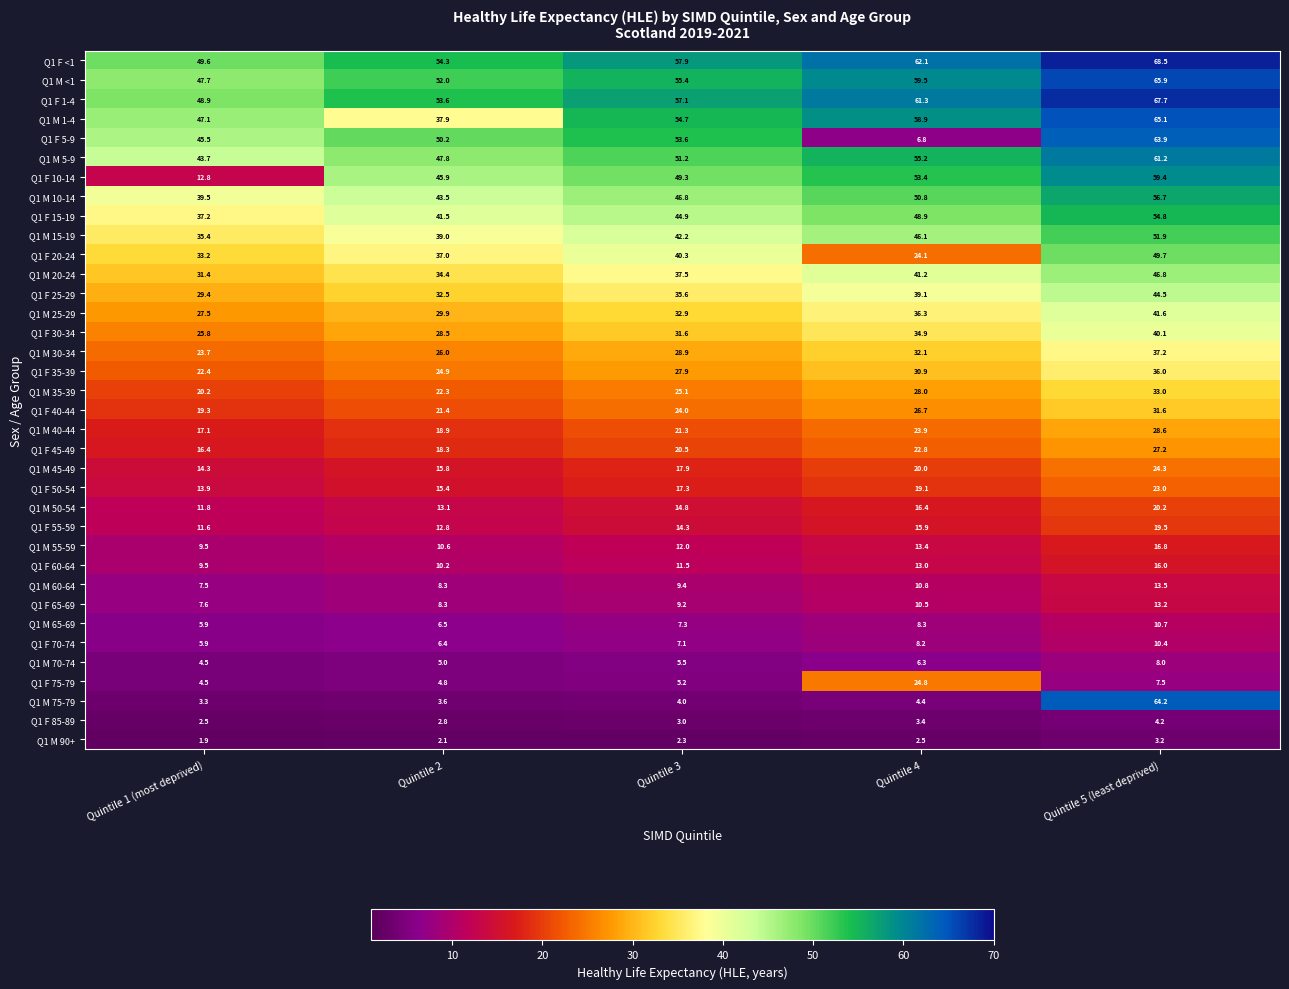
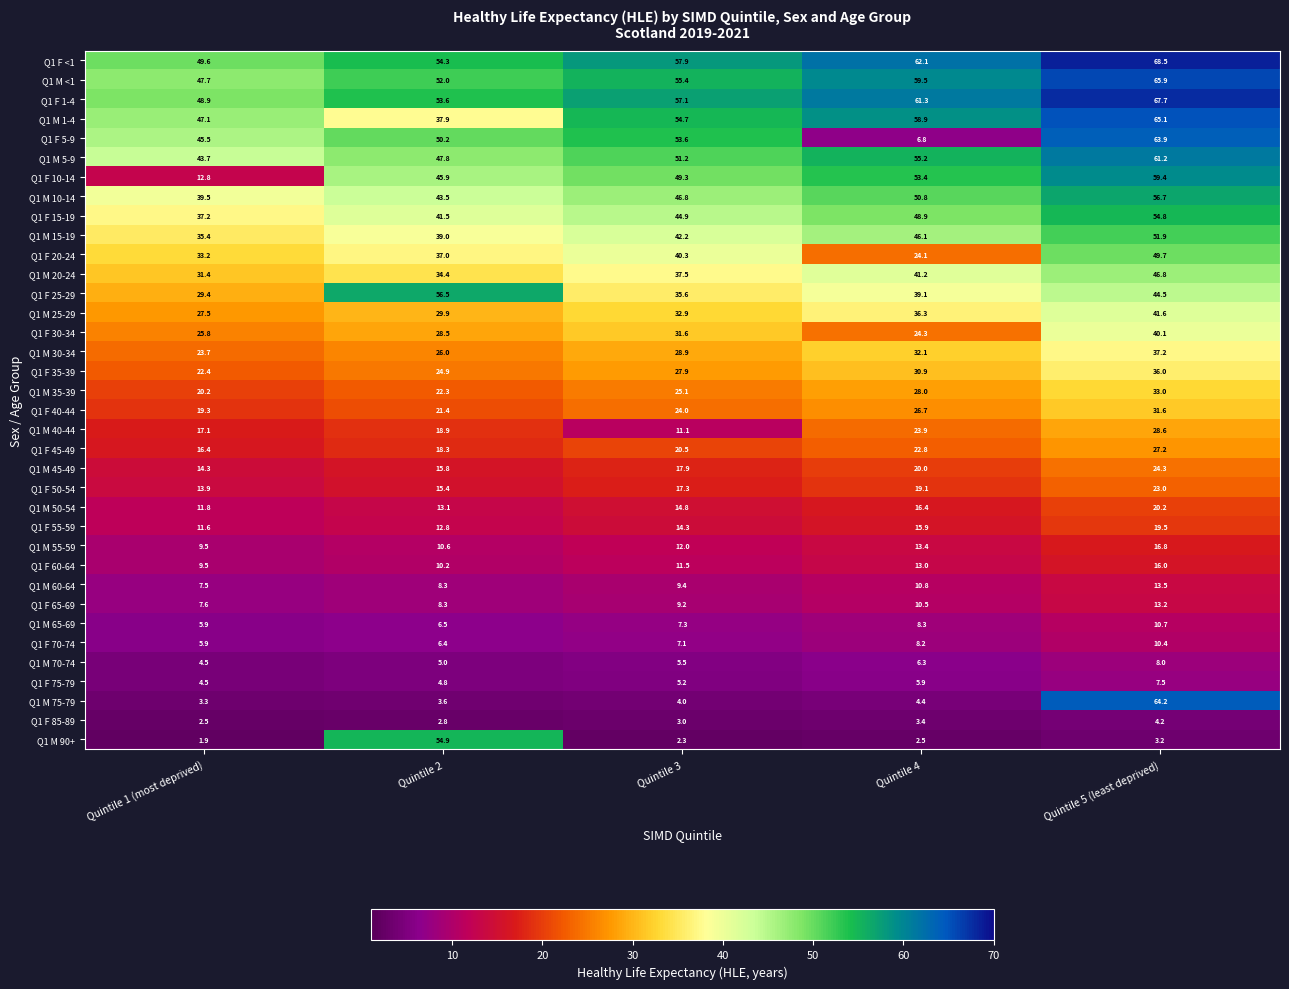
Q1 F 25-29, Quintile 2: 32.5 -> 56.5
Q1 F 30-34, Quintile 4: 34.9 -> 24.3
Q1 M 40-44, Quintile 3: 21.3 -> 11.1
Q1 F 75-79, Quintile 4: 24.8 -> 5.9
Q1 M 90+, Quintile 2: 2.1 -> 54.9
